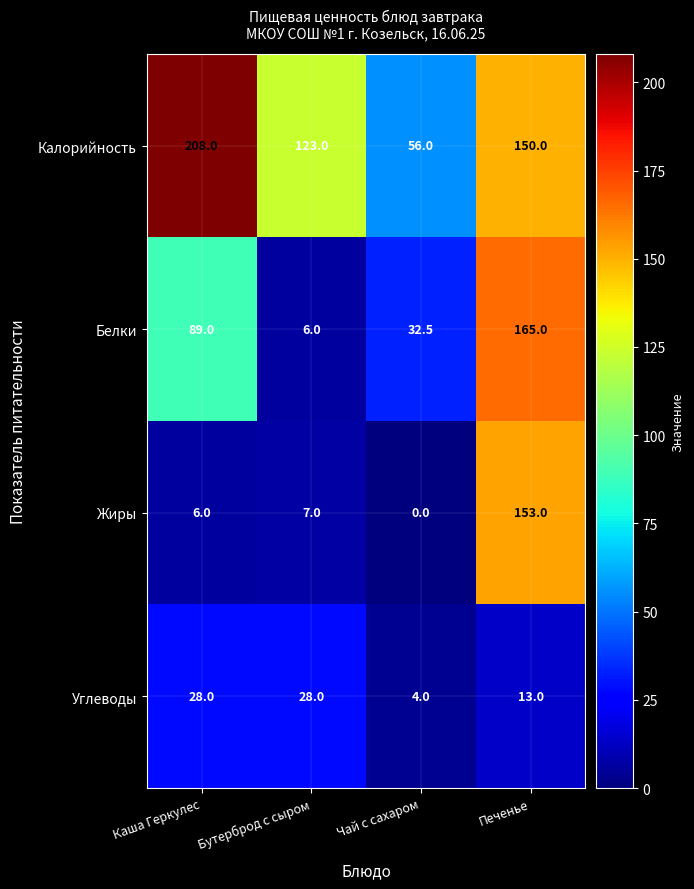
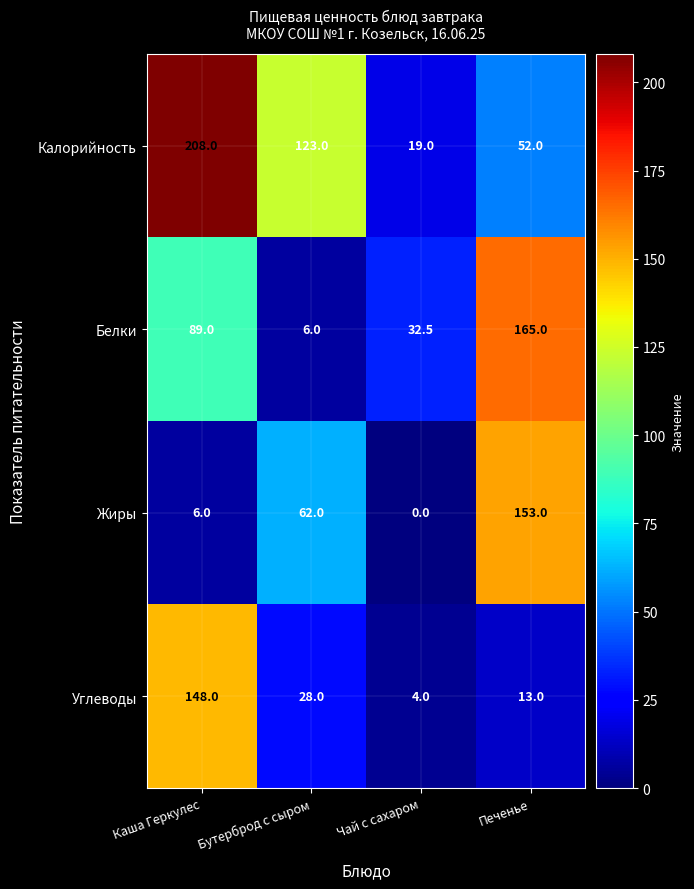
Калорийность, Чай с сахаром: 56.0 -> 19.0
Калорийность, Печенье: 150.0 -> 52.0
Жиры, Бутерброд с сыром: 7.0 -> 62.0
Углеводы, Каша Геркулес: 28.0 -> 148.0
